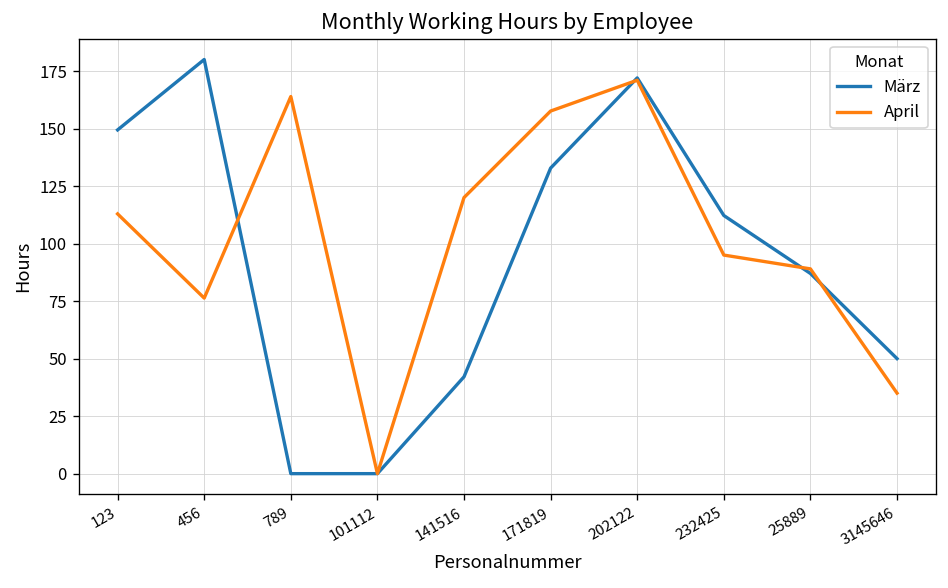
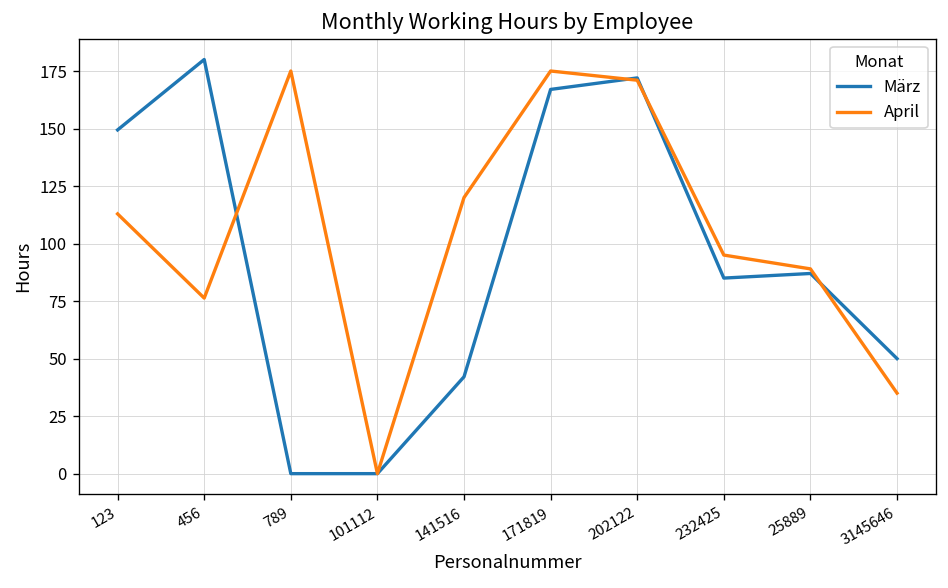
April, 789: 164 -> 175
März, 171819: 133 -> 167
April, 171819: 158 -> 175
März, 232425: 112 -> 85
